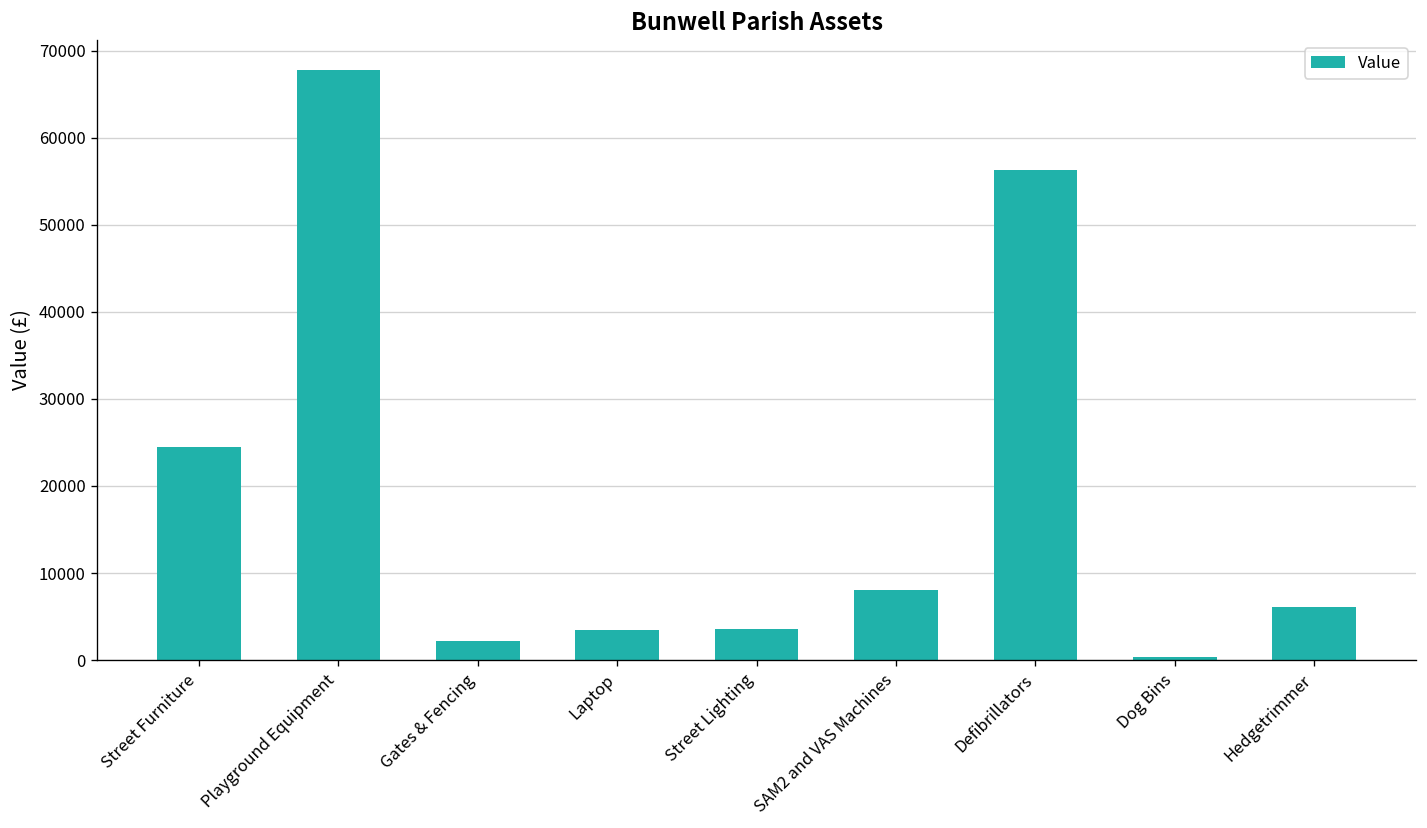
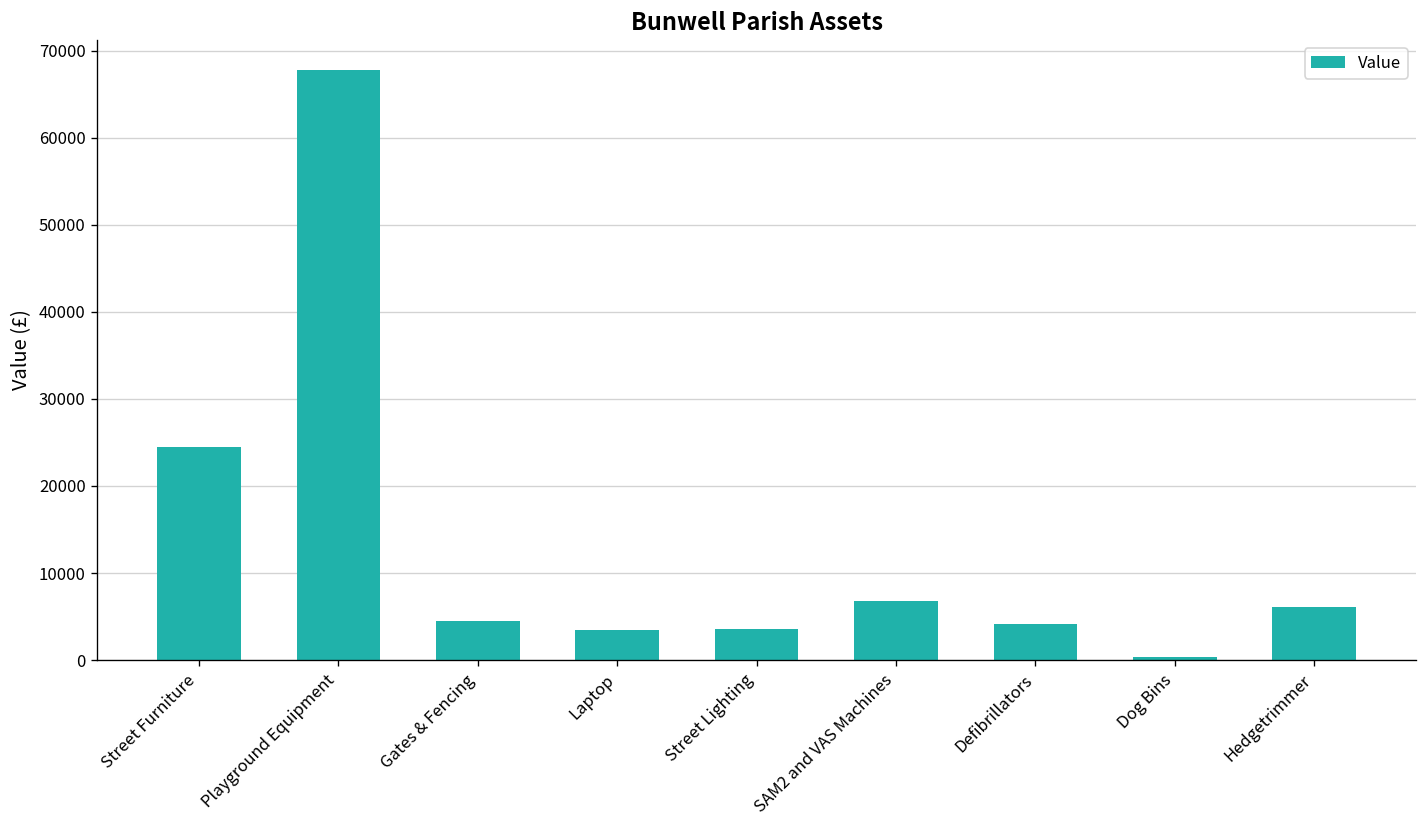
Gates & Fencing: 2000 -> 5000
SAM2 and VAS Machines: 8000 -> 7000
Defibrillators: 56000 -> 4000
